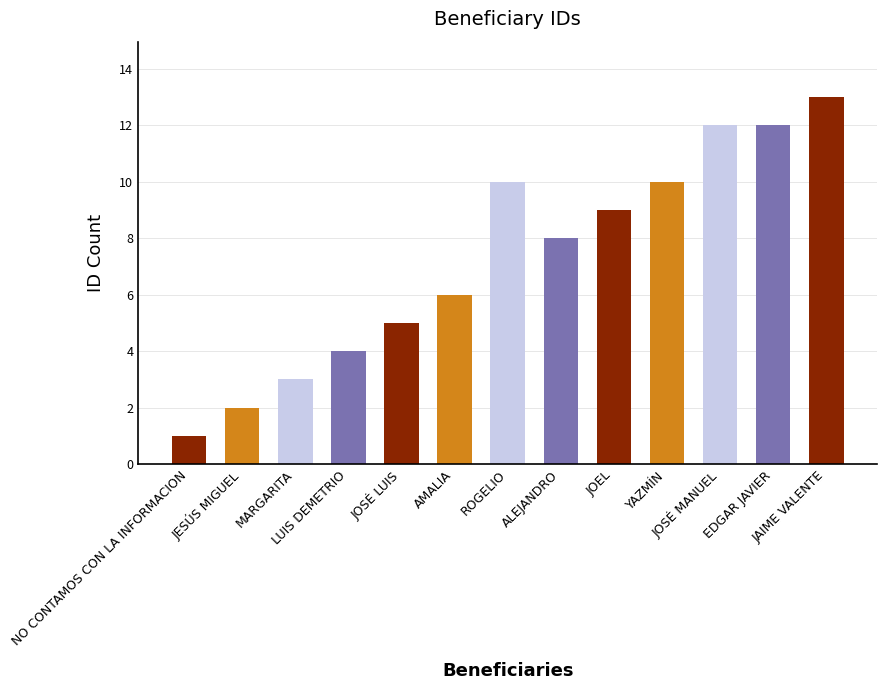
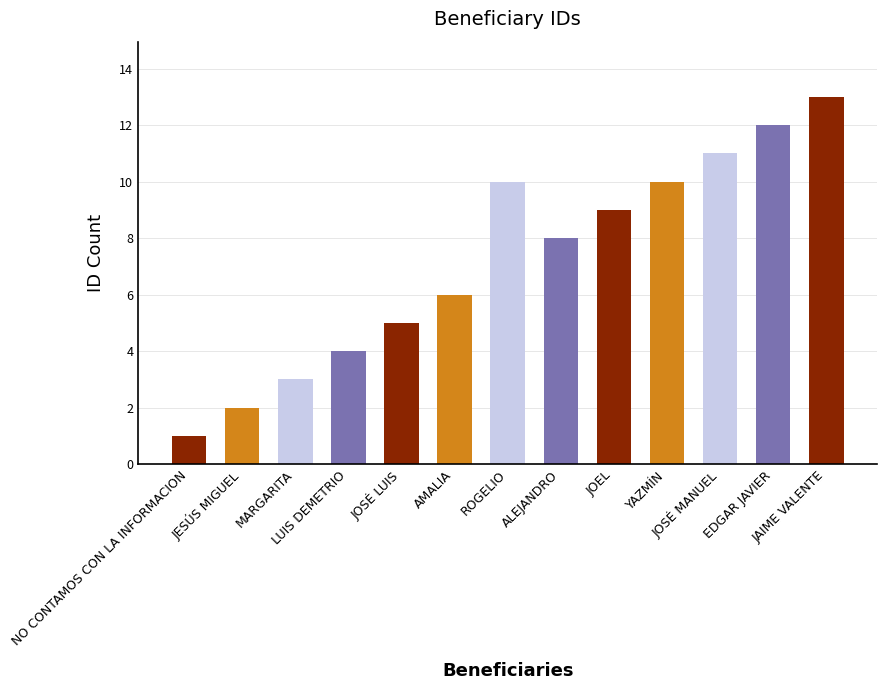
JOSÉ MANUEL: 12 -> 11
